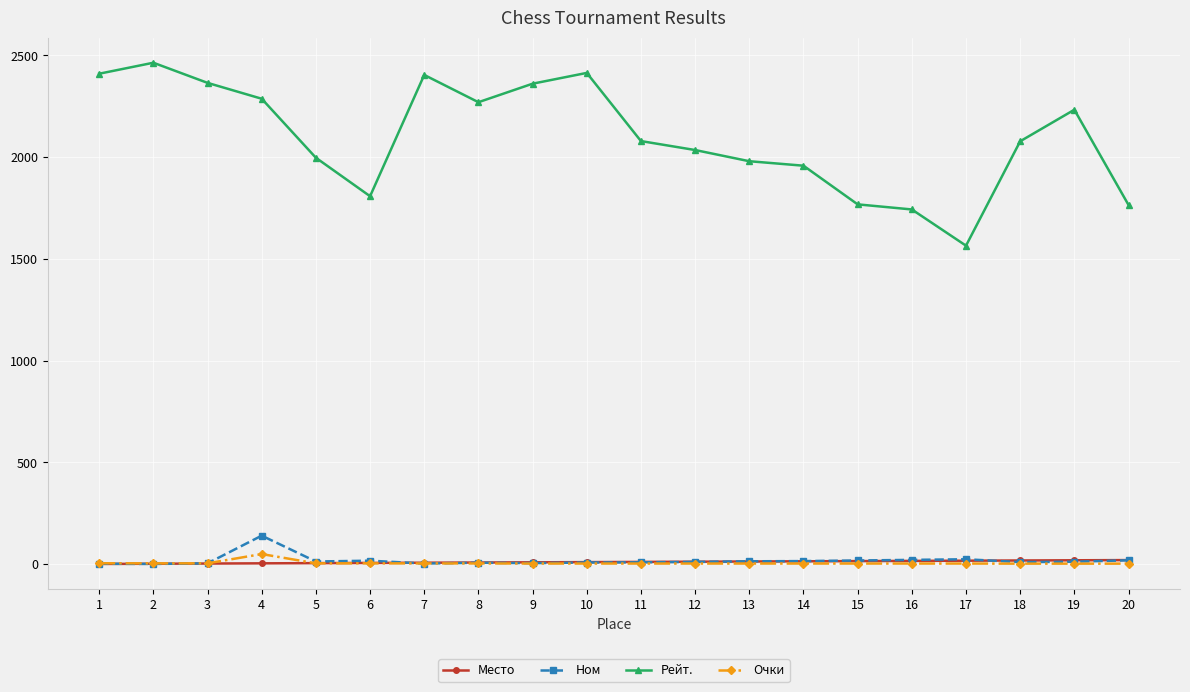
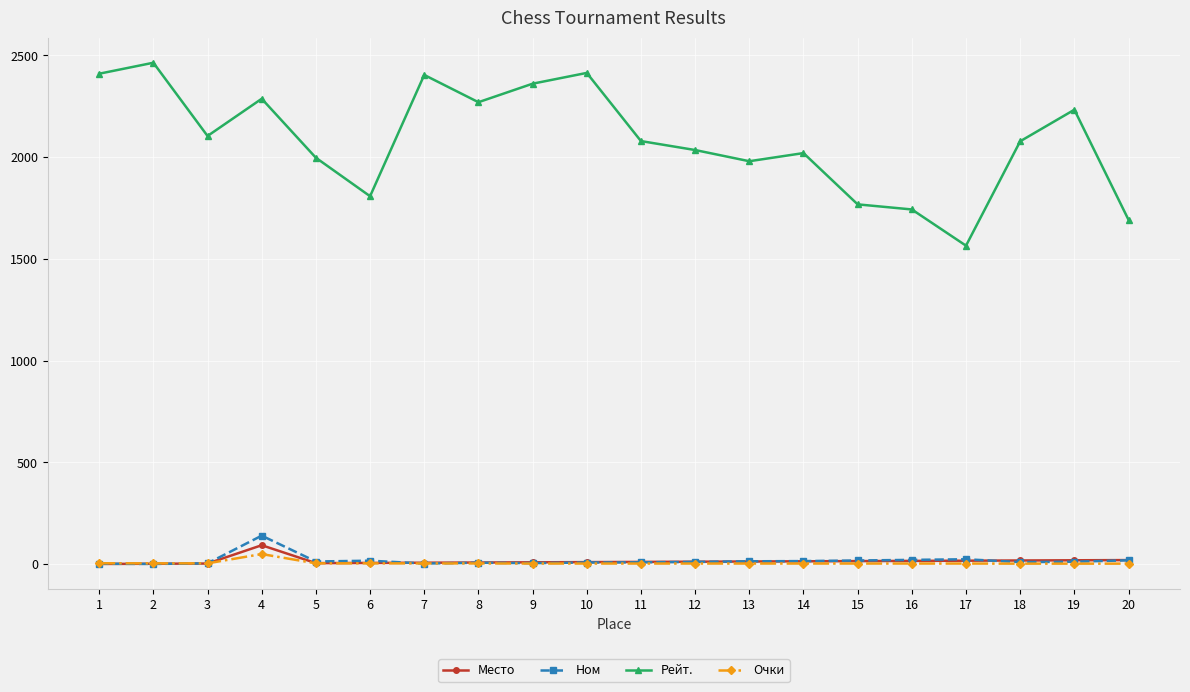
Рейт., 3: 2370 -> 2100
Место, 4: 0 -> 90
Рейт., 14: 1960 -> 2020
Рейт., 20: 1770 -> 1690
